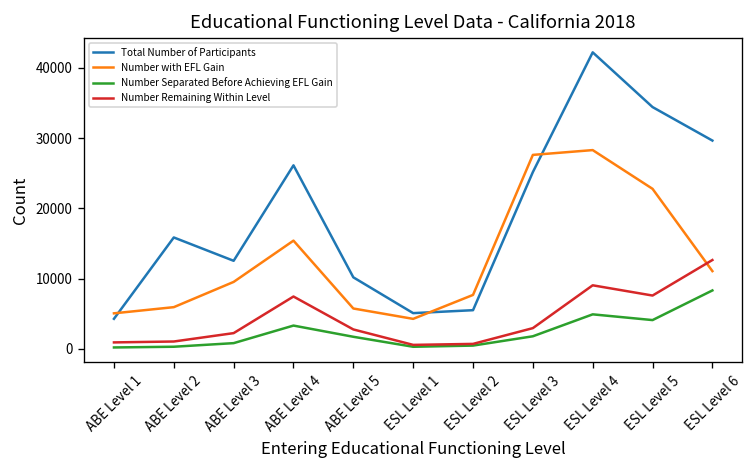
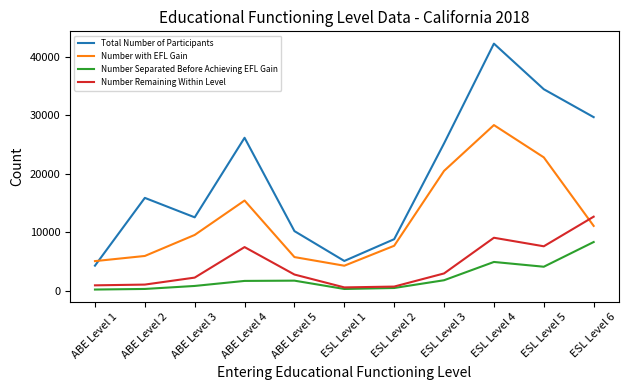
Number Separated Before Achieving EFL Gain, ABE Level 4: 3000 -> 2000
Total Number of Participants, ESL Level 2: 5000 -> 9000
Number with EFL Gain, ESL Level 3: 28000 -> 20000
